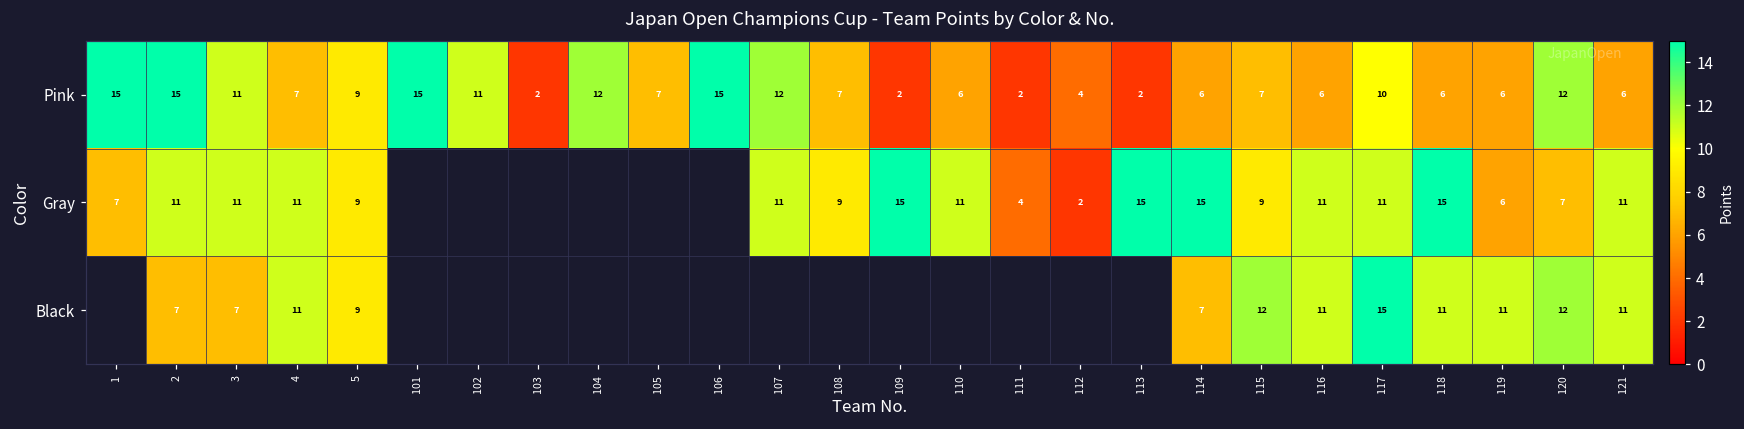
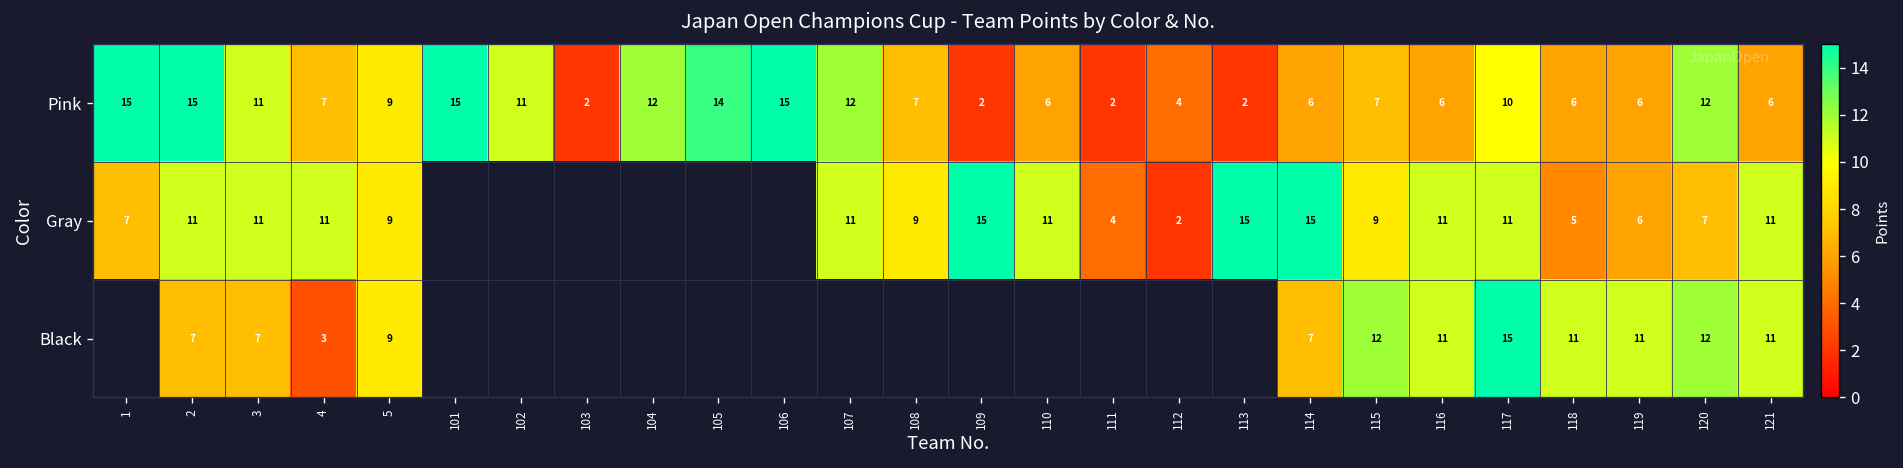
Pink, 105: 7 -> 14
Gray, 118: 15 -> 5
Black, 4: 11 -> 3
